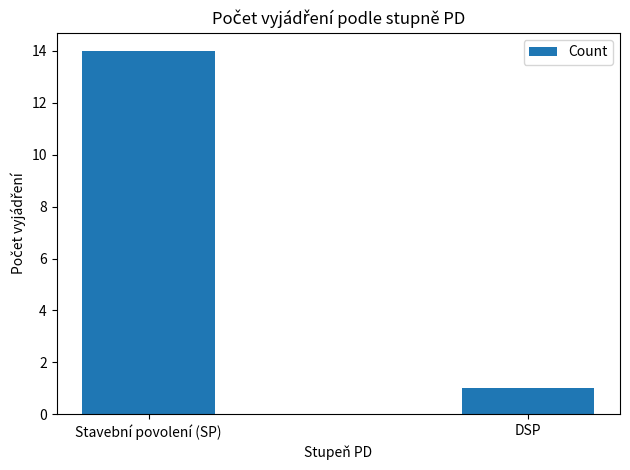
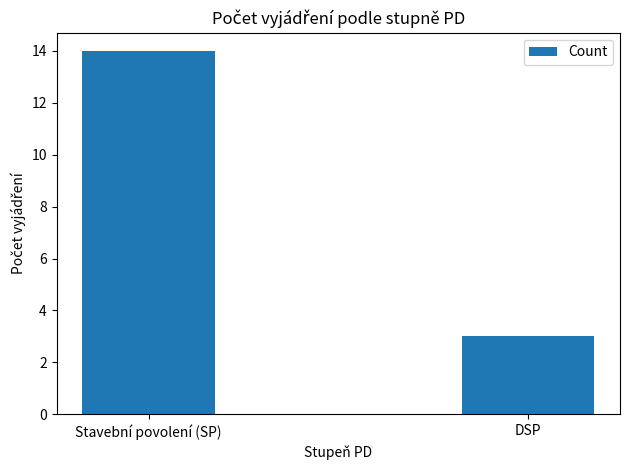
DSP: 1 -> 3
